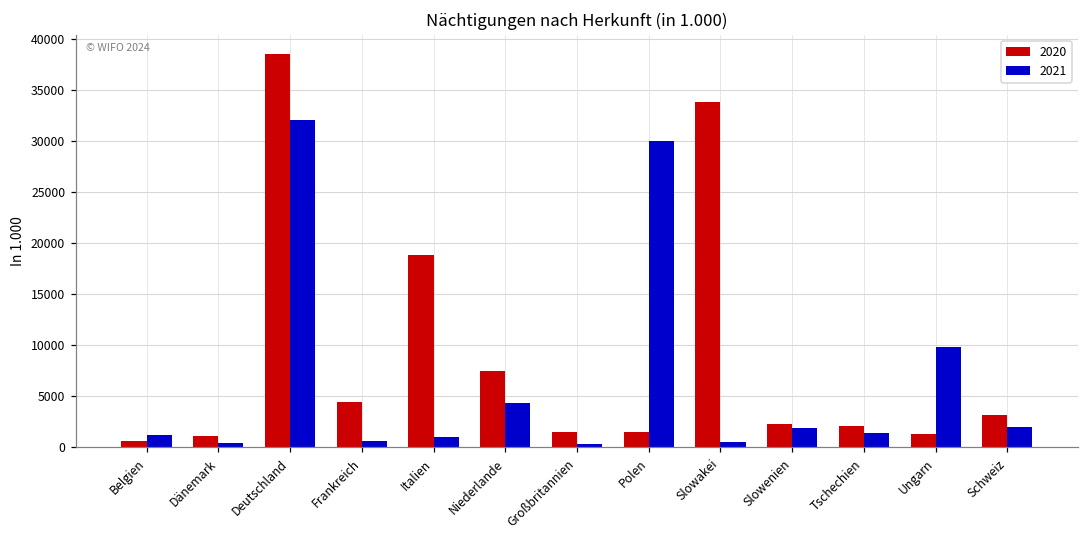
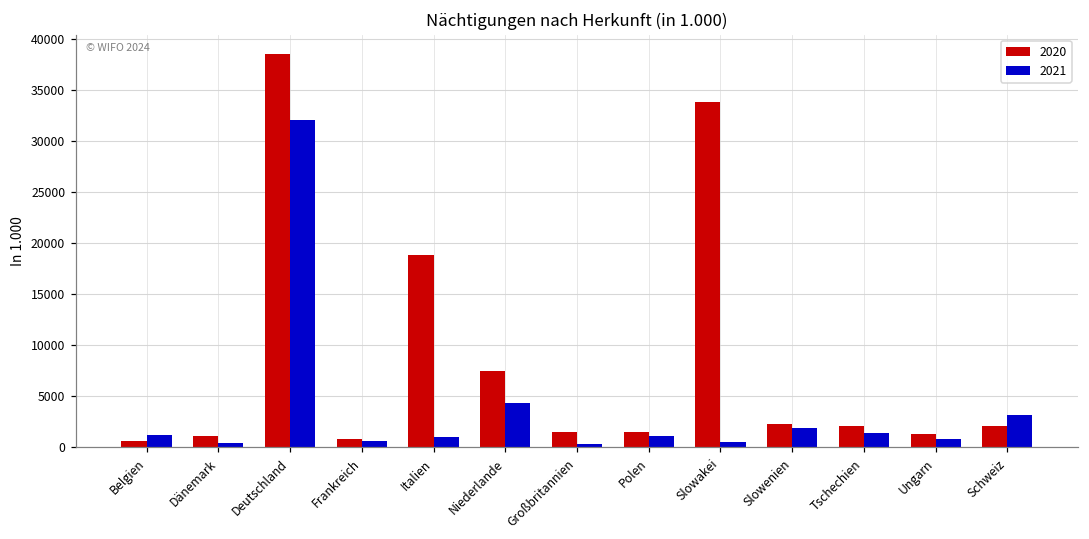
2020, Frankreich: 4000 -> 1000
2021, Polen: 30000 -> 1000
2021, Ungarn: 10000 -> 1000
2020, Schweiz: 3000 -> 2000
2021, Schweiz: 2000 -> 3000
